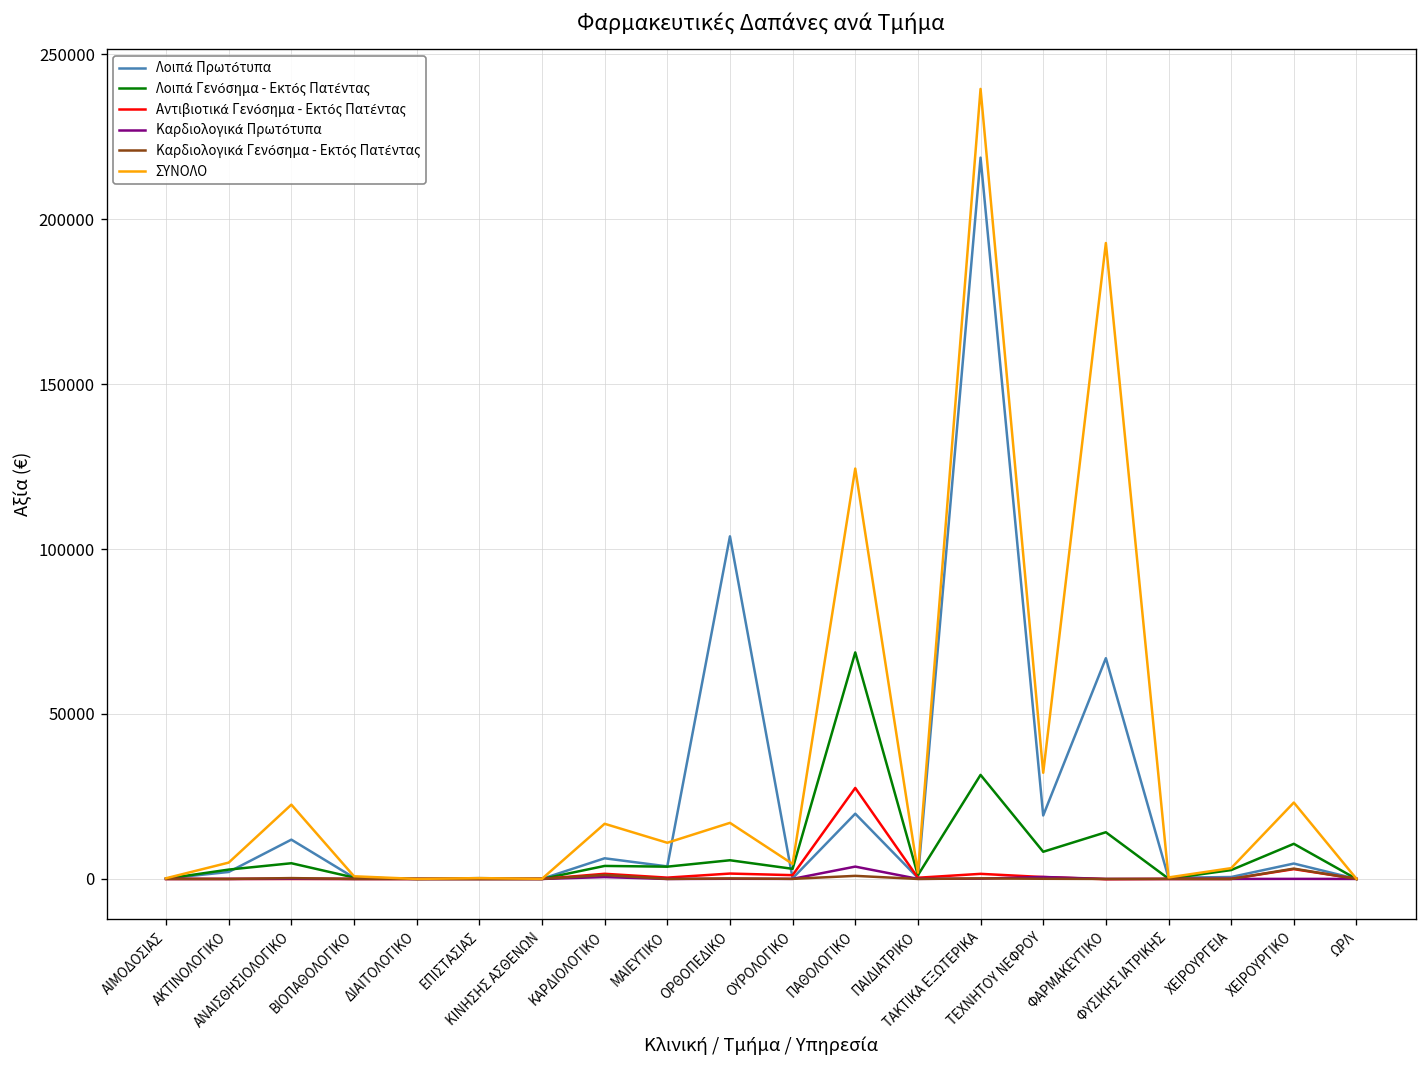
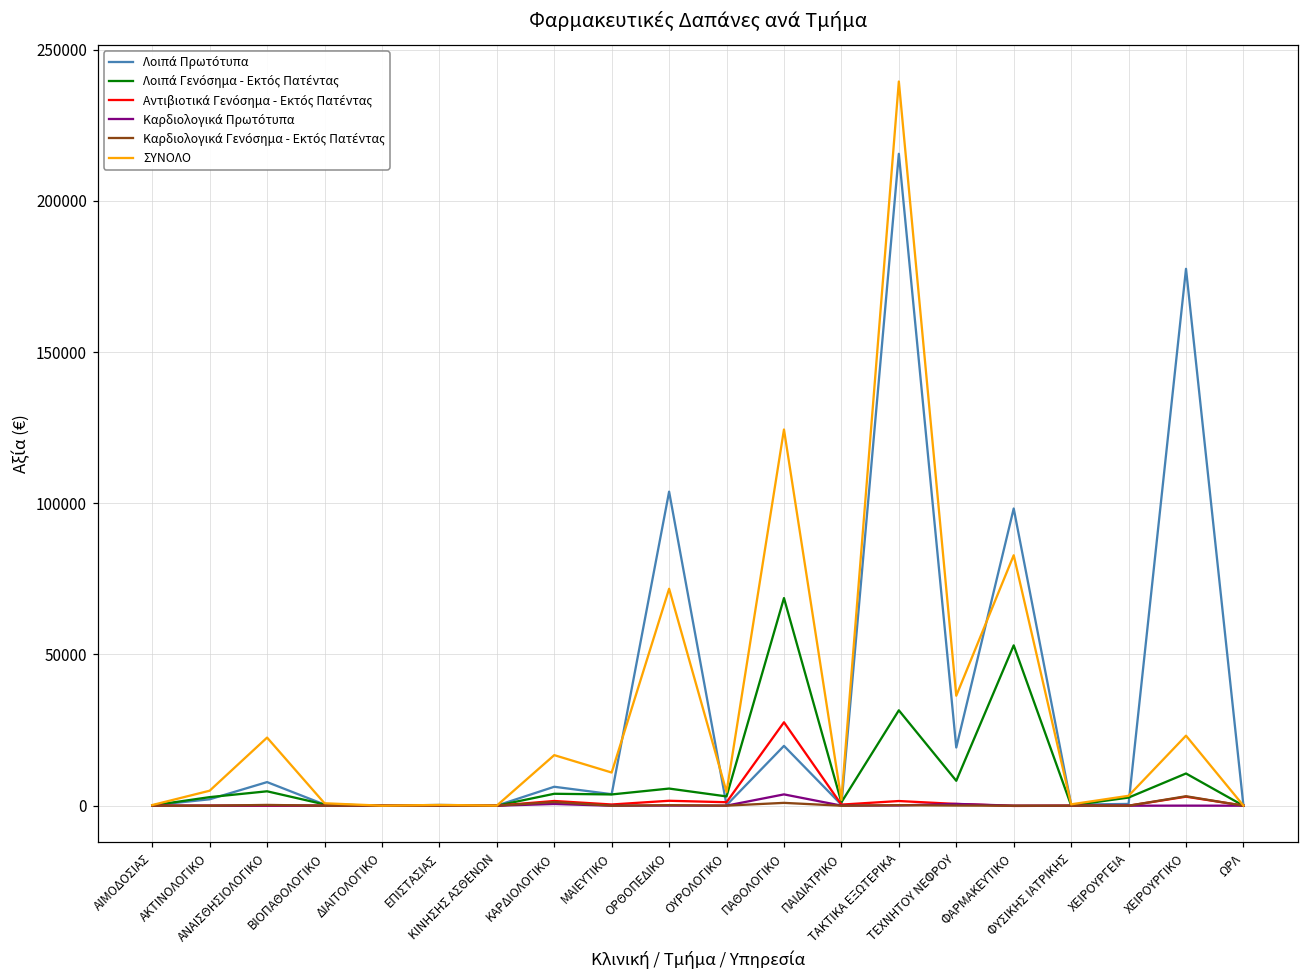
Λοιπά Πρωτότυπα, ΑΝΑΙΣΘΗΣΙΟΛΟΓΙΚΟ: 12000 -> 8000
ΣΥΝΟΛΟ, ΟΡΘΟΠΕΔΙΚΟ: 17000 -> 72000
Λοιπά Πρωτότυπα, ΤΑΚΤΙΚΑ ΕΞΩΤΕΡΙΚΑ: 219000 -> 216000
ΣΥΝΟΛΟ, ΤΕΧΝΗΤΟΥ ΝΕΦΡΟΥ: 32000 -> 36000
Λοιπά Πρωτότυπα, ΦΑΡΜΑΚΕΥΤΙΚΟ: 67000 -> 98000
Λοιπά Γενόσημα - Εκτός Πατέντας, ΦΑΡΜΑΚΕΥΤΙΚΟ: 14000 -> 53000
ΣΥΝΟΛΟ, ΦΑΡΜΑΚΕΥΤΙΚΟ: 193000 -> 83000
Λοιπά Πρωτότυπα, ΧΕΙΡΟΥΡΓΙΚΟ: 5000 -> 178000
